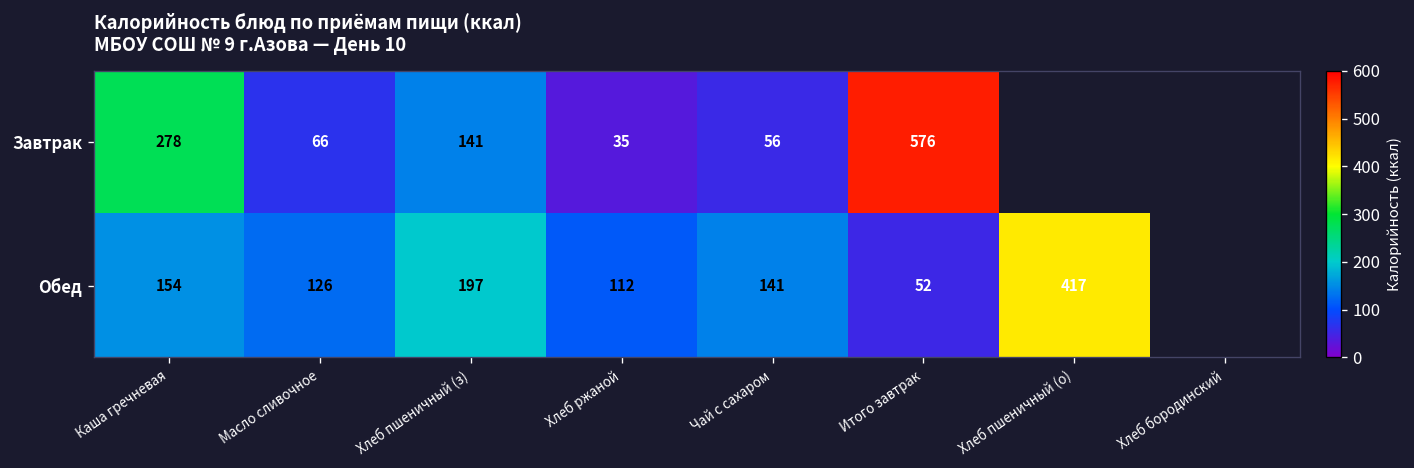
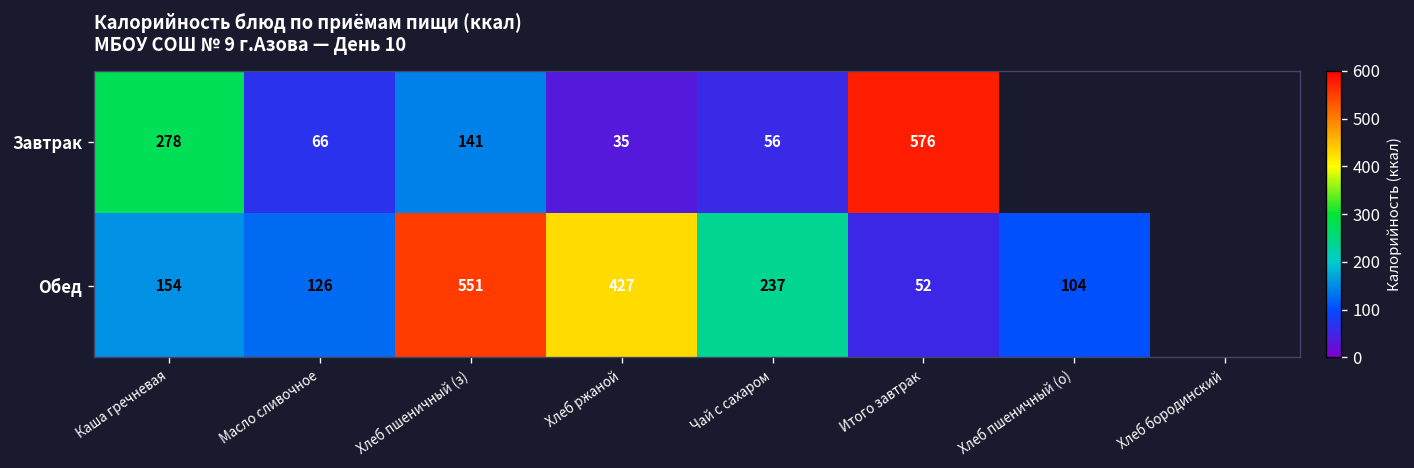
Обед, Хлеб пшеничный (з): 197 -> 551
Обед, Хлеб ржаной: 112 -> 427
Обед, Чай с сахаром: 141 -> 237
Обед, Хлеб пшеничный (о): 417 -> 104
